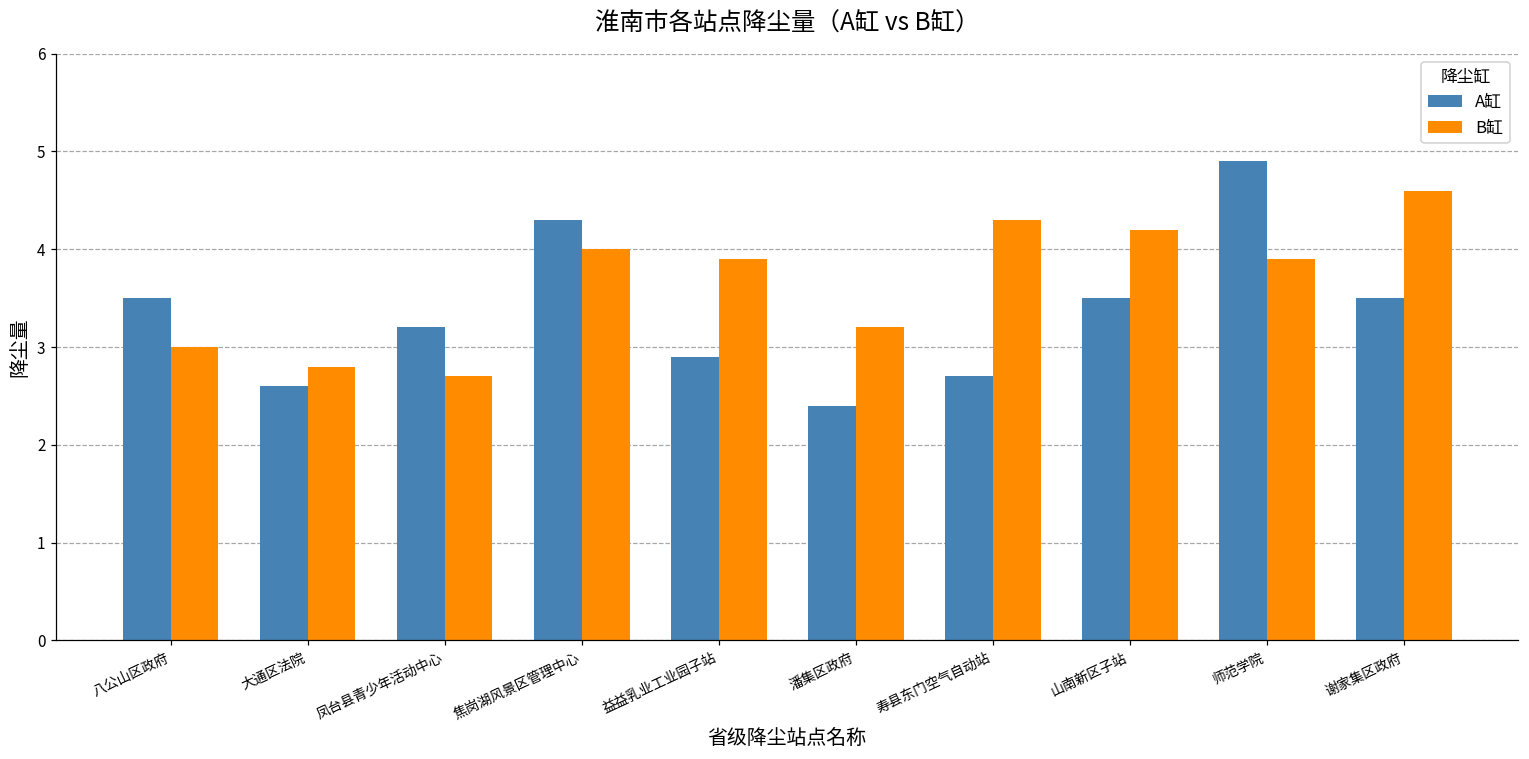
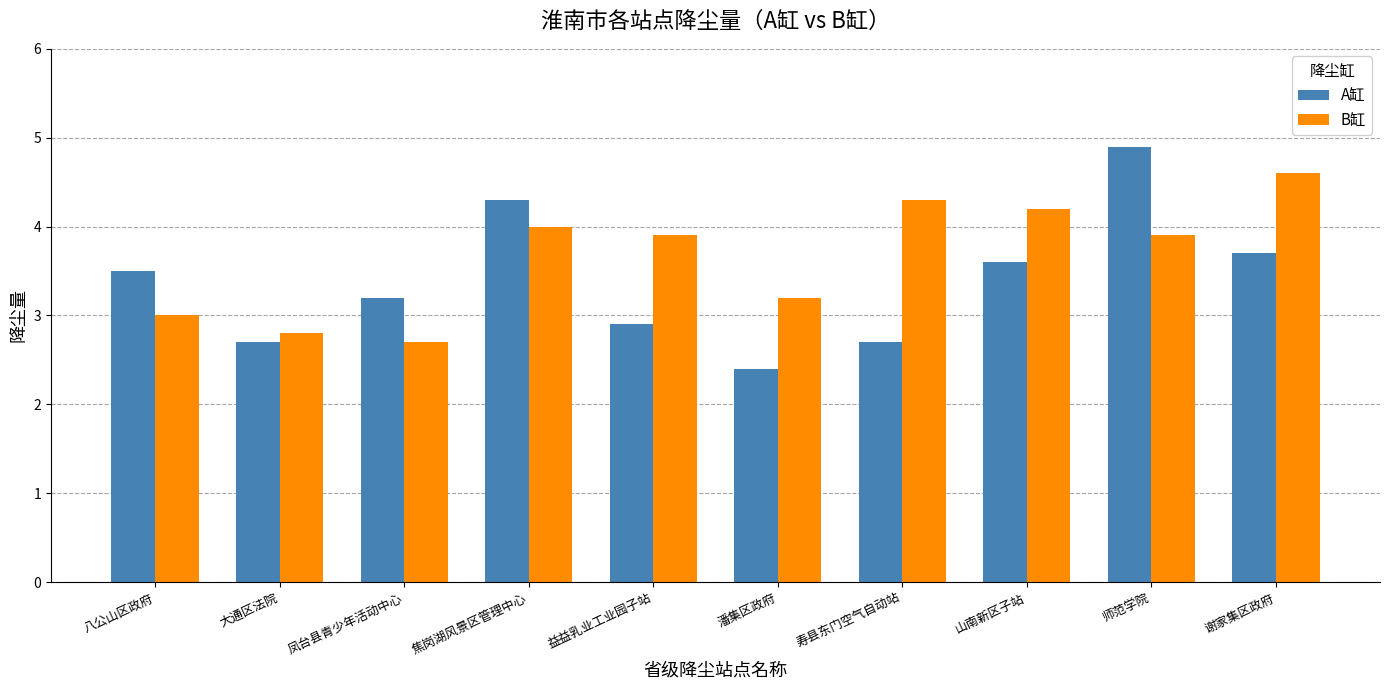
A缸, 大通区法院: 2.6 -> 2.7
A缸, 山南新区子站: 3.5 -> 3.6
A缸, 谢家集区政府: 3.5 -> 3.7
